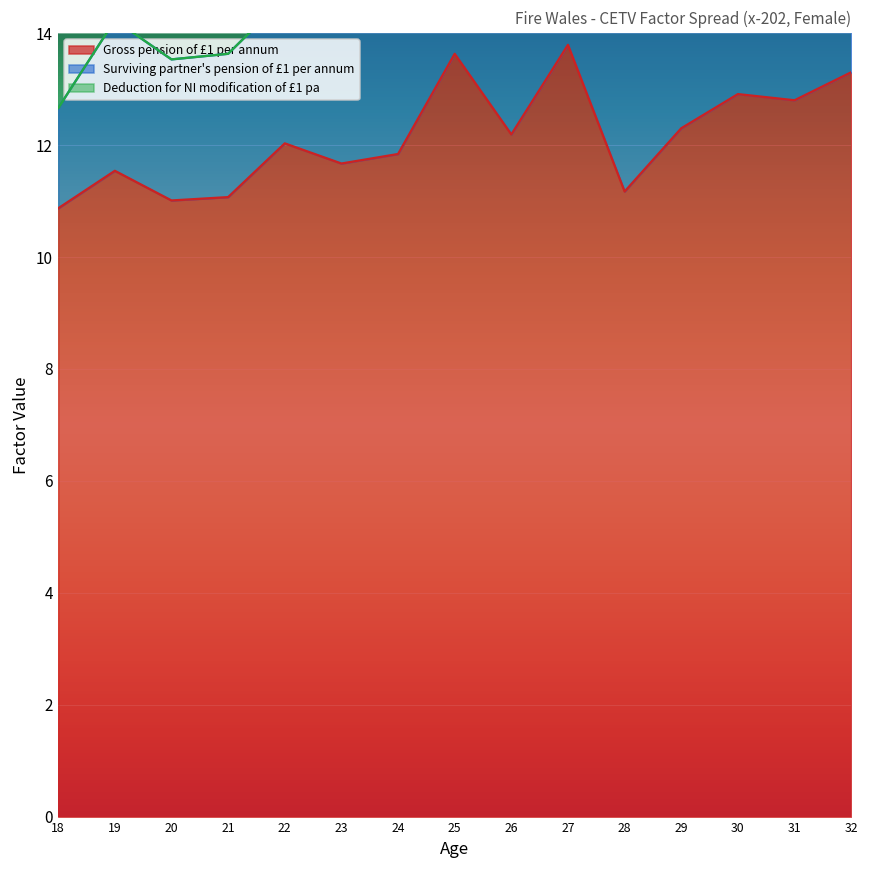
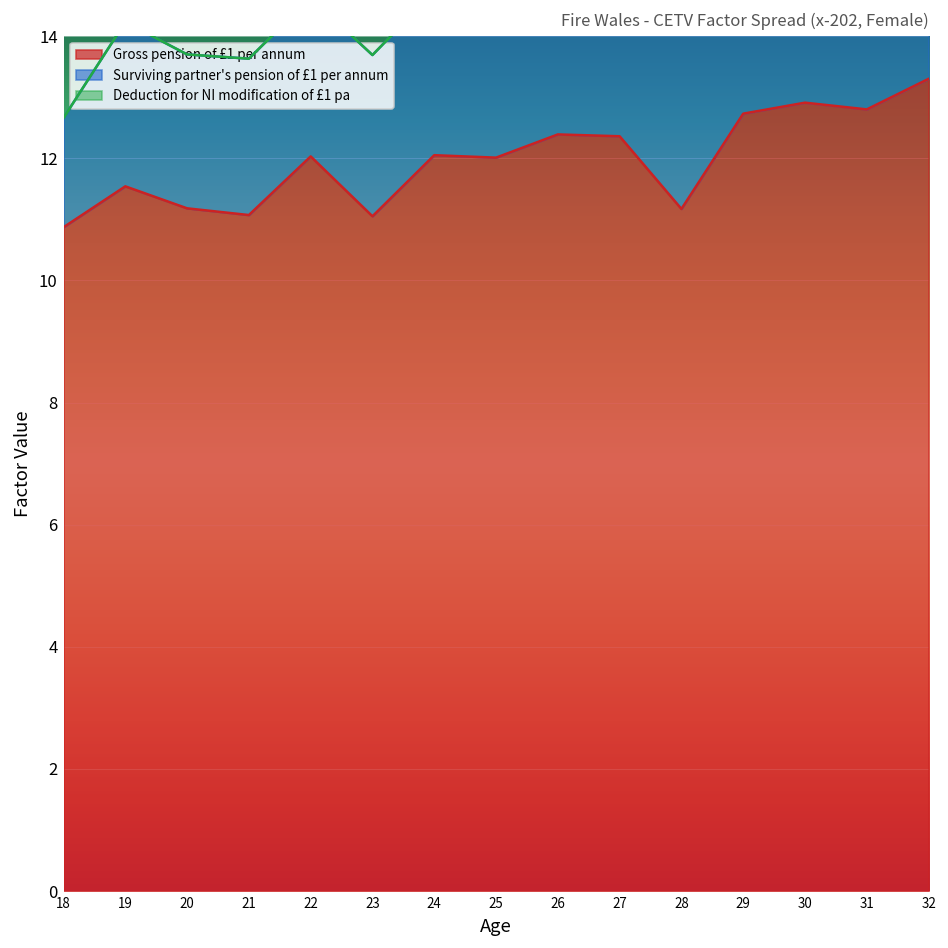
Gross pension of £1 per annum, 20: 11.0 -> 11.2
Gross pension of £1 per annum, 23: 11.7 -> 11.1
Gross pension of £1 per annum, 24: 11.8 -> 12.1
Gross pension of £1 per annum, 25: 13.6 -> 12.0
Gross pension of £1 per annum, 26: 12.2 -> 12.4
Gross pension of £1 per annum, 27: 13.8 -> 12.4
Gross pension of £1 per annum, 29: 12.3 -> 12.7
